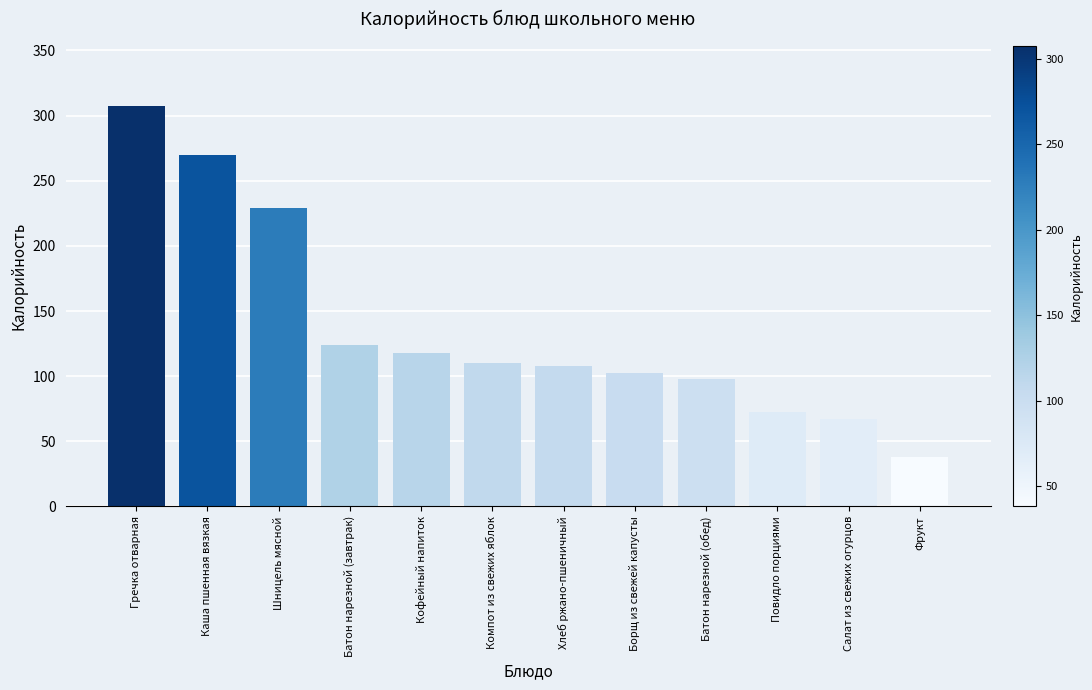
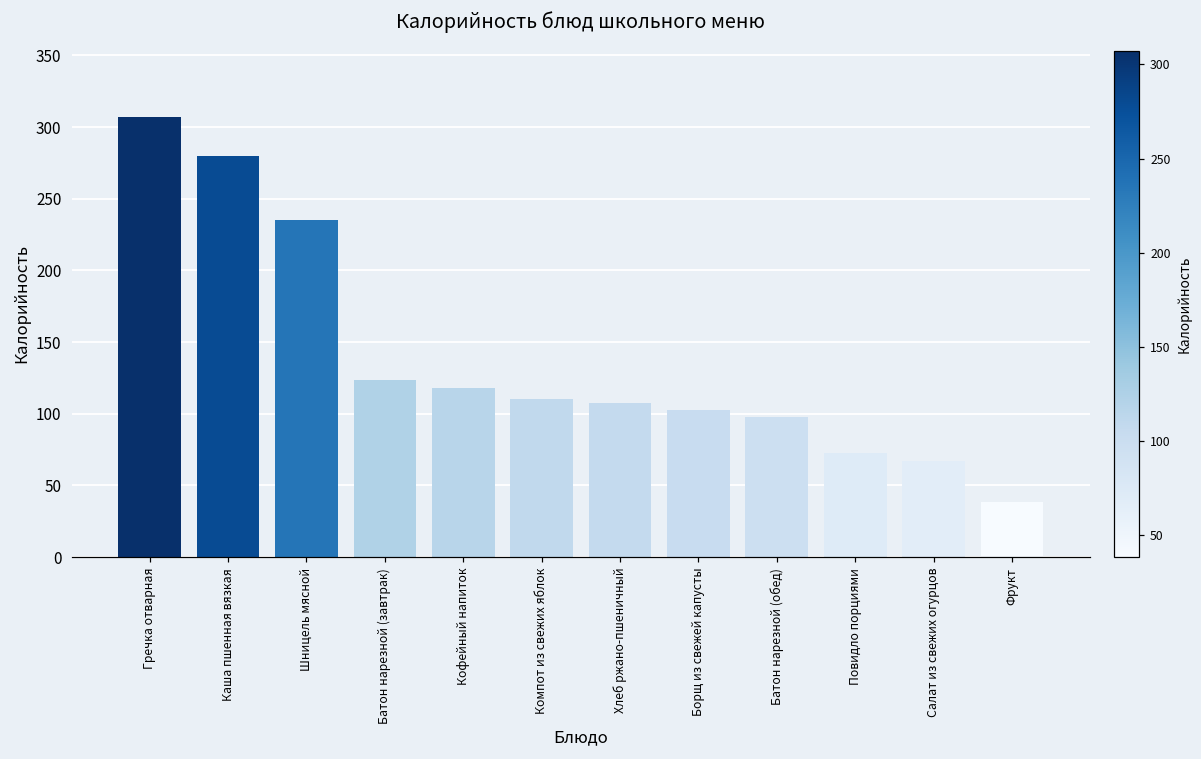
Каша пшенная вязкая: 270 -> 280
Шницель мясной: 229 -> 235
